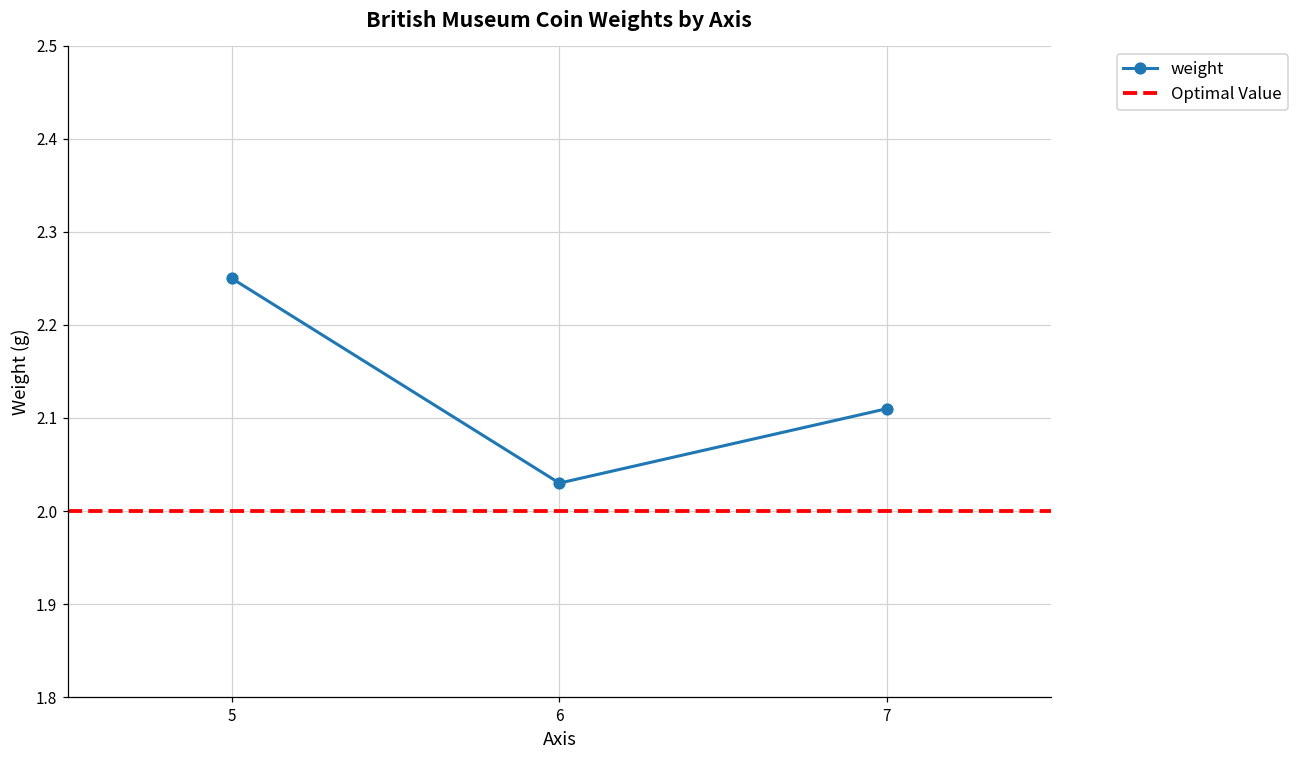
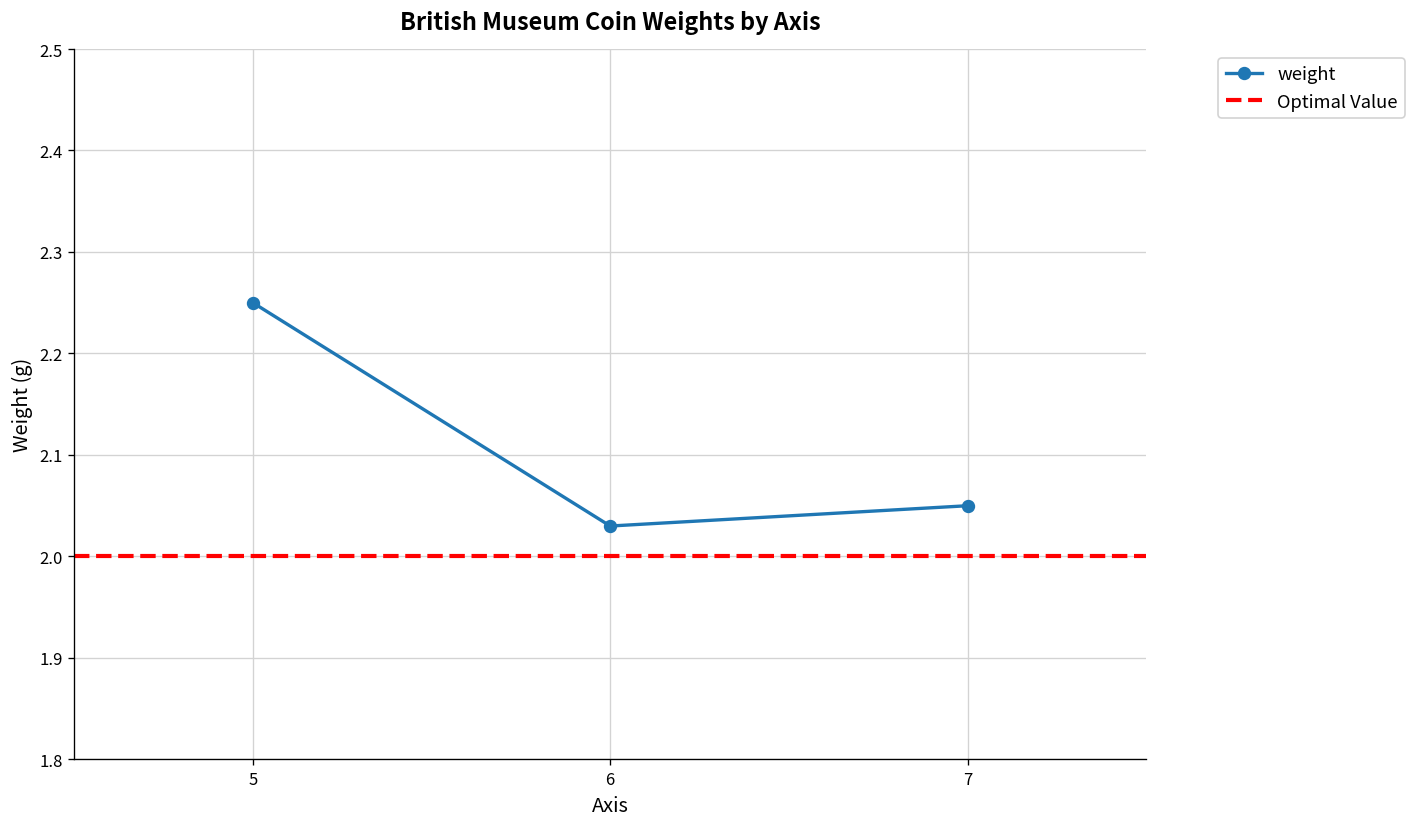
7: 2.11 -> 2.05
